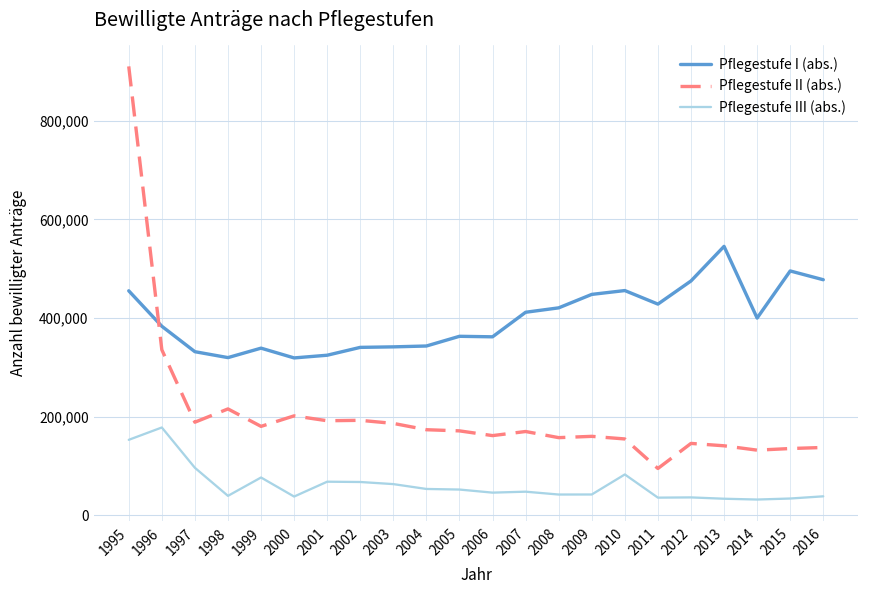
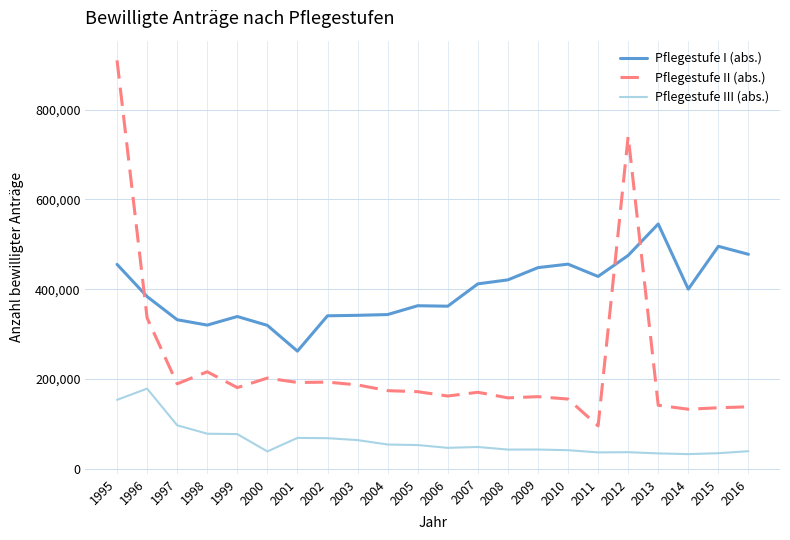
Pflegestufe III (abs.), 1998: 40,000 -> 80,000
Pflegestufe I (abs.), 2001: 320,000 -> 260,000
Pflegestufe III (abs.), 2010: 80,000 -> 40,000
Pflegestufe II (abs.), 2012: 150,000 -> 740,000
